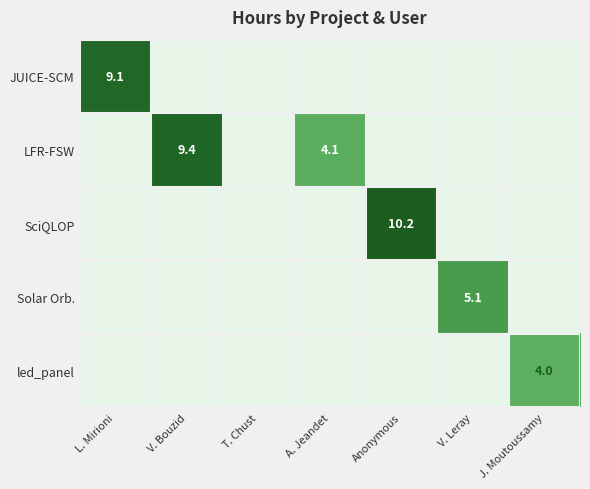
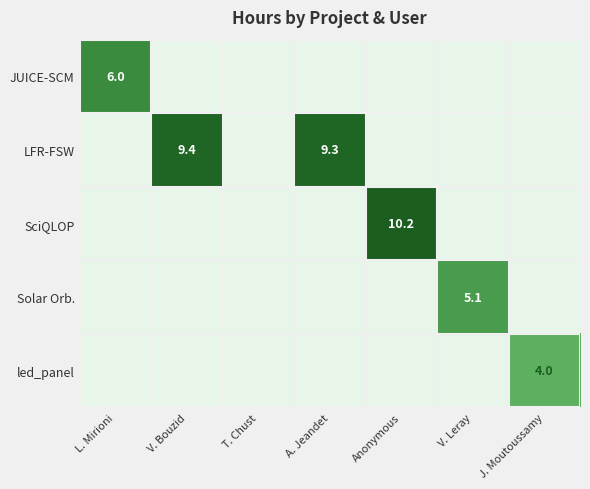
JUICE-SCM, L. Mirioni: 9.1 -> 6.0
LFR-FSW, A. Jeandet: 4.1 -> 9.3
